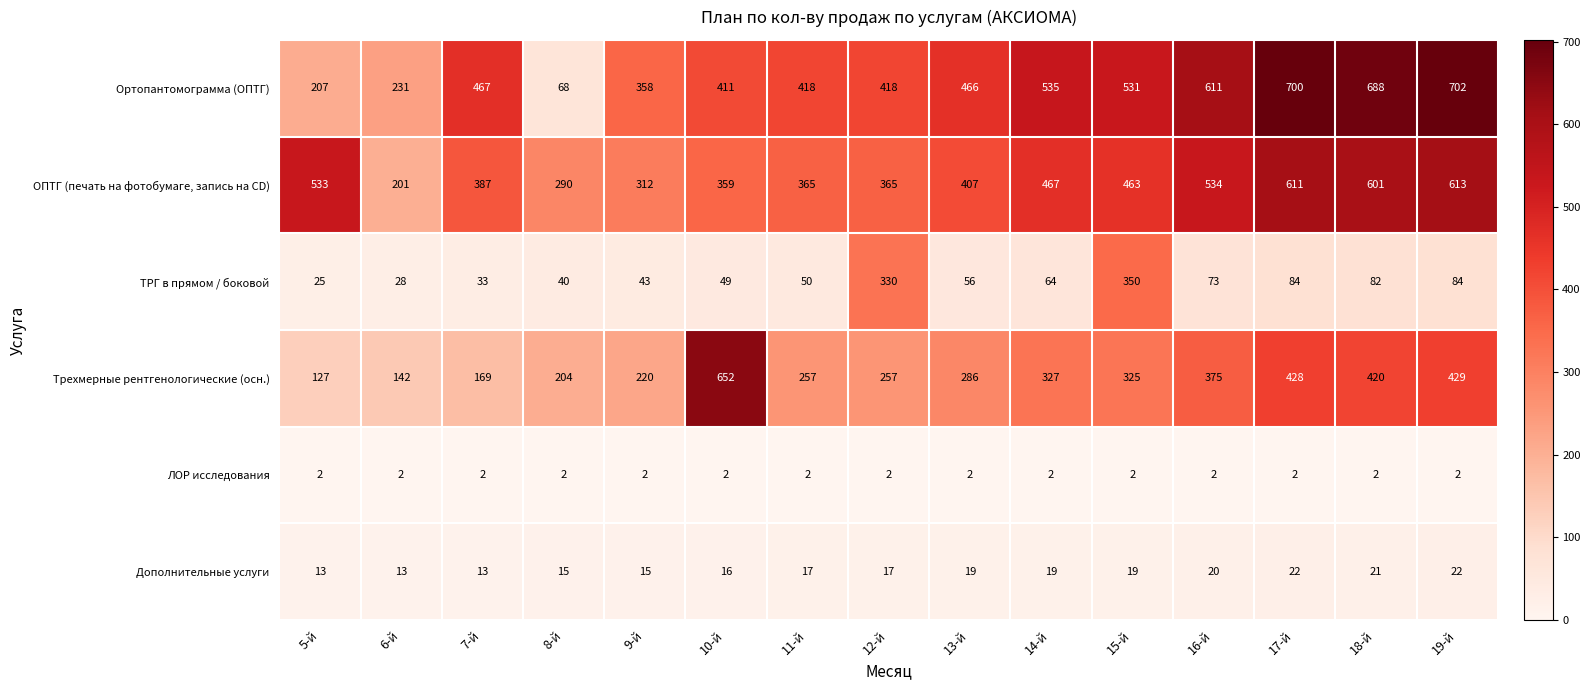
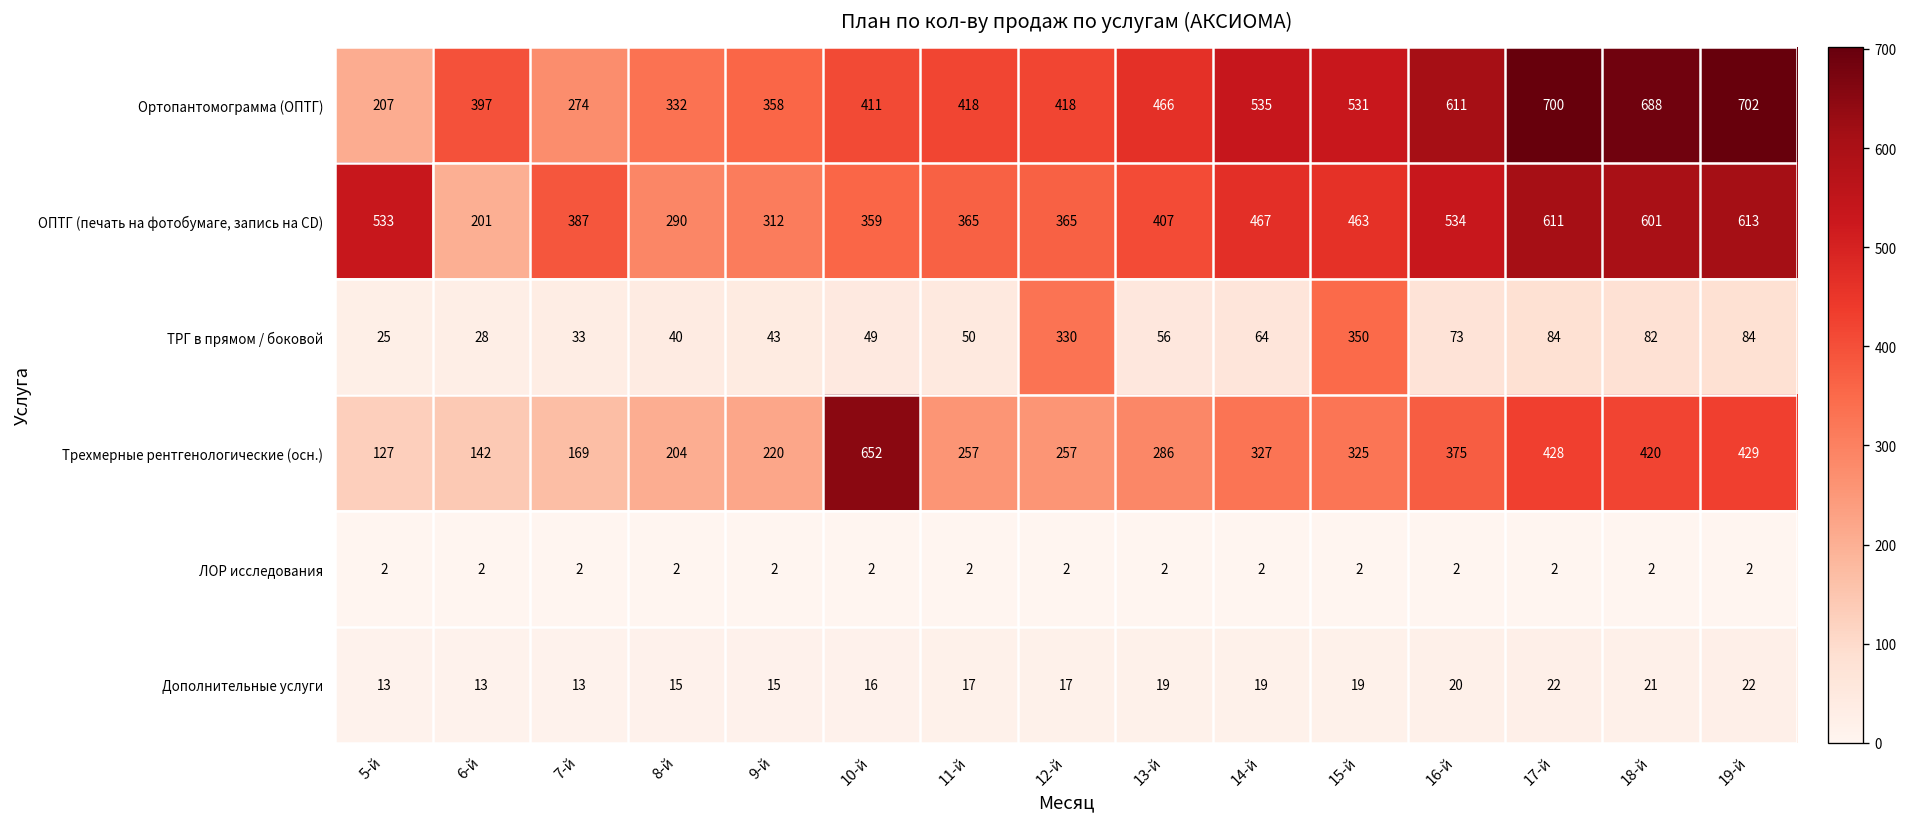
Ортопантомограмма (ОПТГ), 6-й: 231 -> 397
Ортопантомограмма (ОПТГ), 7-й: 467 -> 274
Ортопантомограмма (ОПТГ), 8-й: 68 -> 332
